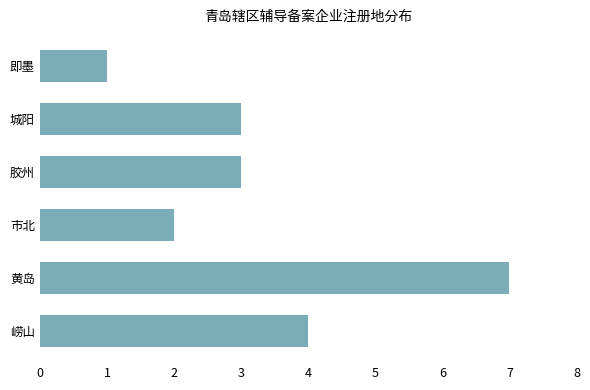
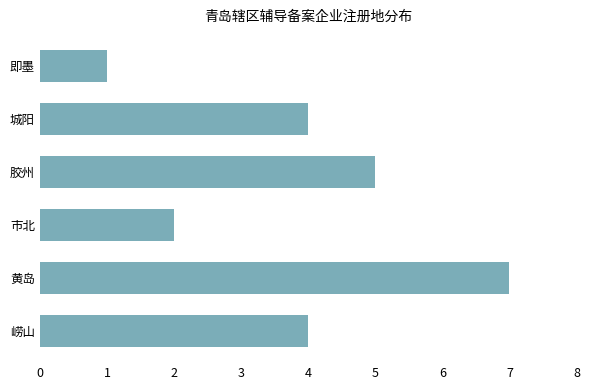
城阳: 3 -> 4
胶州: 3 -> 5
